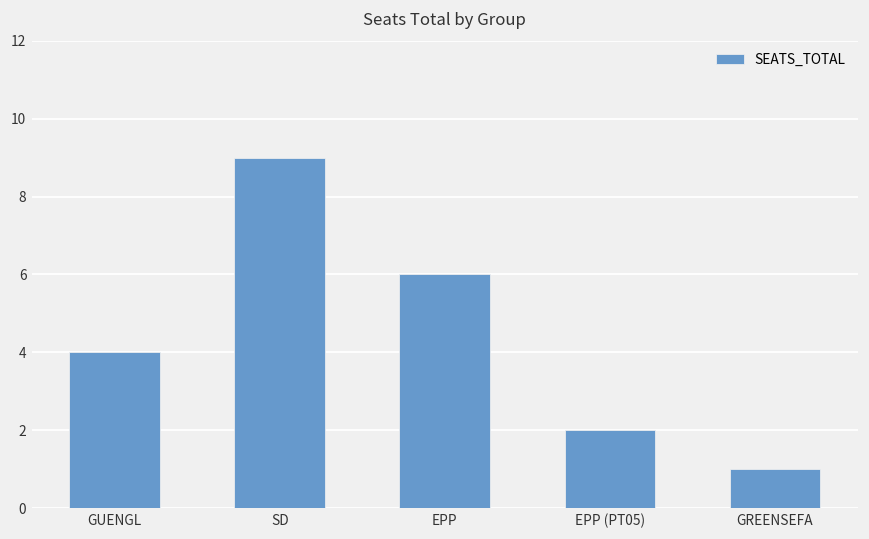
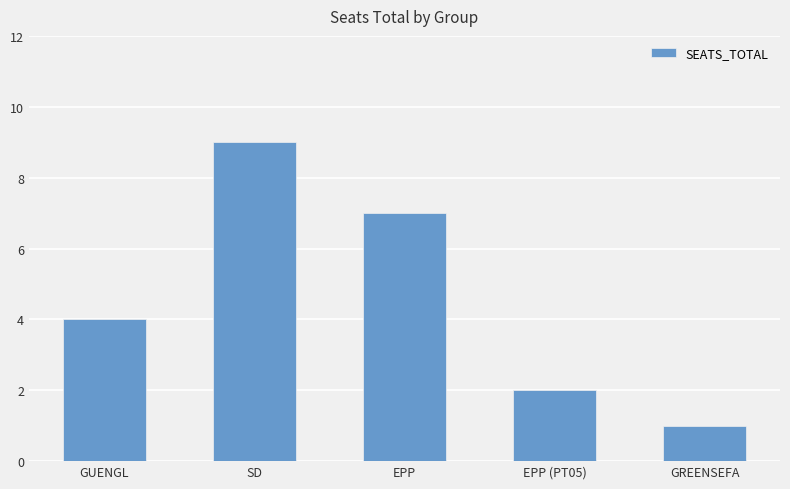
EPP: 6 -> 7
